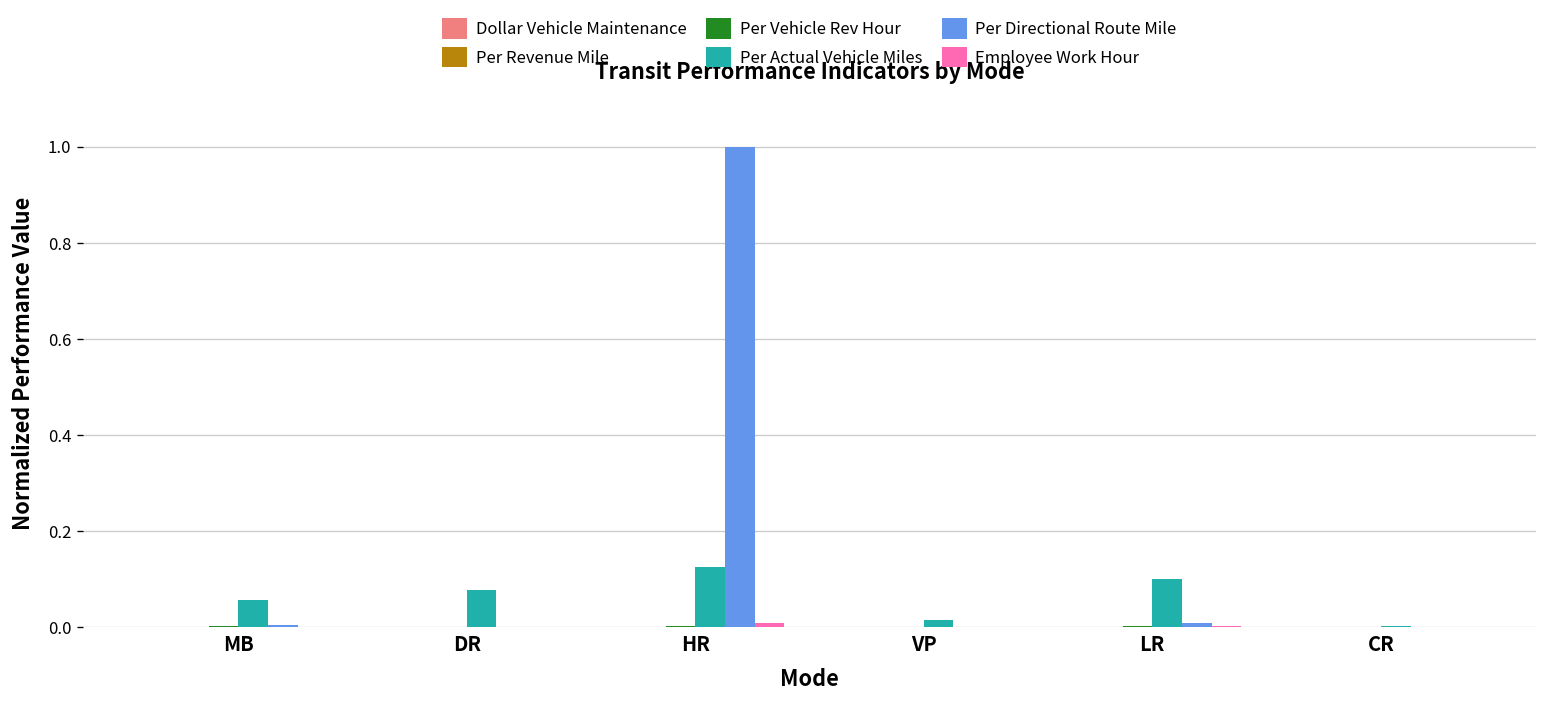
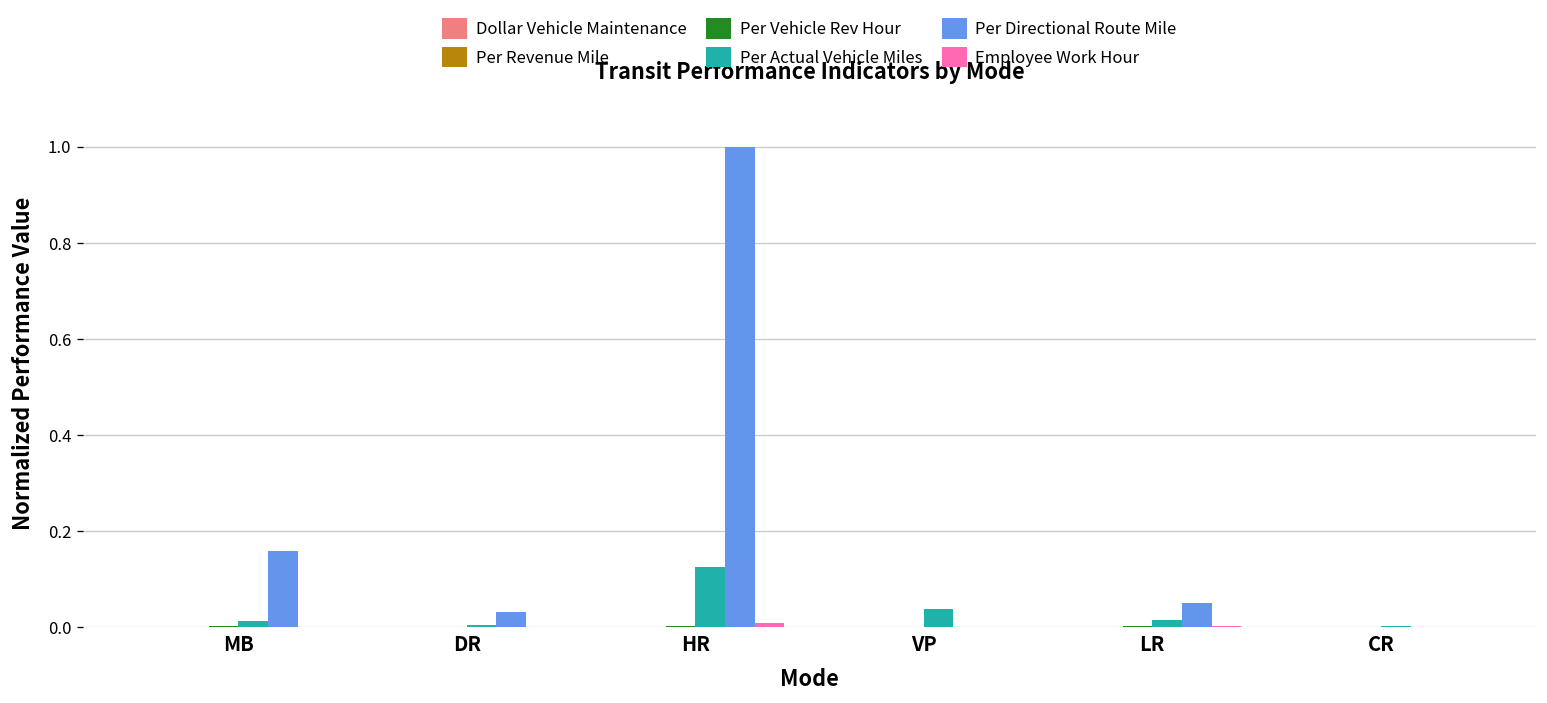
Per Actual Vehicle Miles, MB: 0.06 -> 0.01
Per Directional Route Mile, MB: 0.00 -> 0.16
Per Actual Vehicle Miles, DR: 0.08 -> 0.01
Per Directional Route Mile, DR: 0.00 -> 0.03
Per Actual Vehicle Miles, VP: 0.02 -> 0.04
Per Actual Vehicle Miles, LR: 0.10 -> 0.02
Per Directional Route Mile, LR: 0.01 -> 0.05
